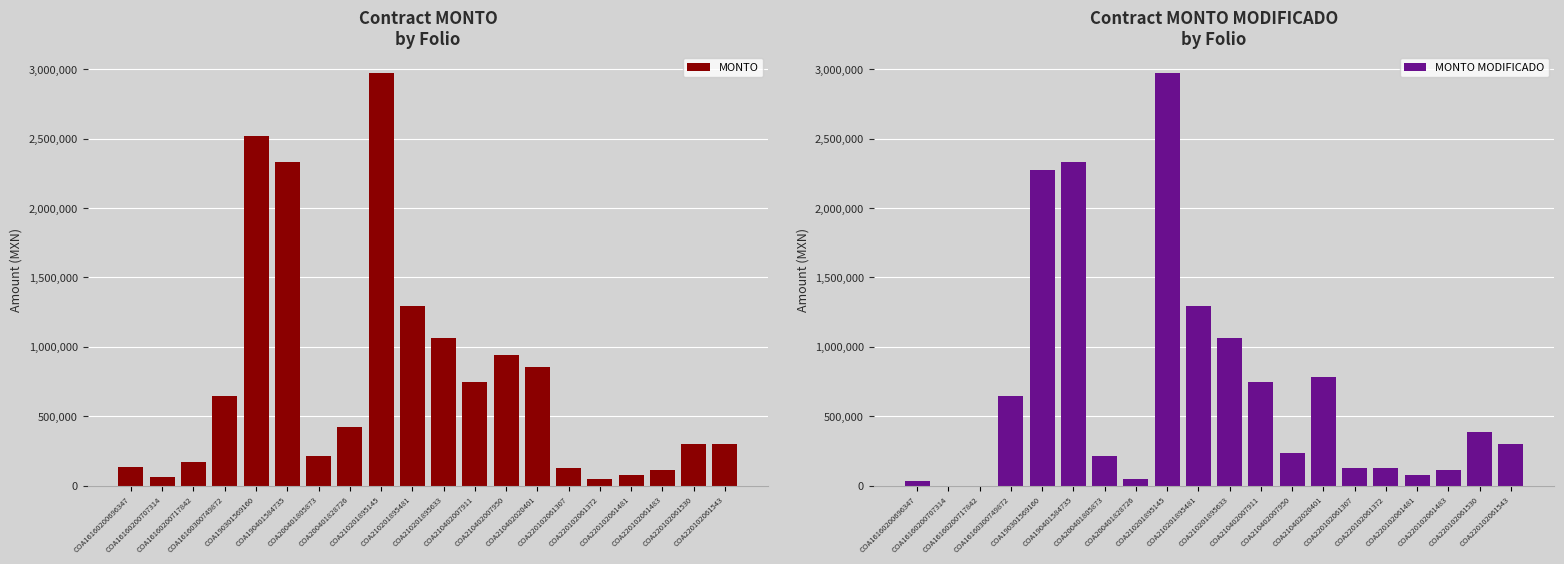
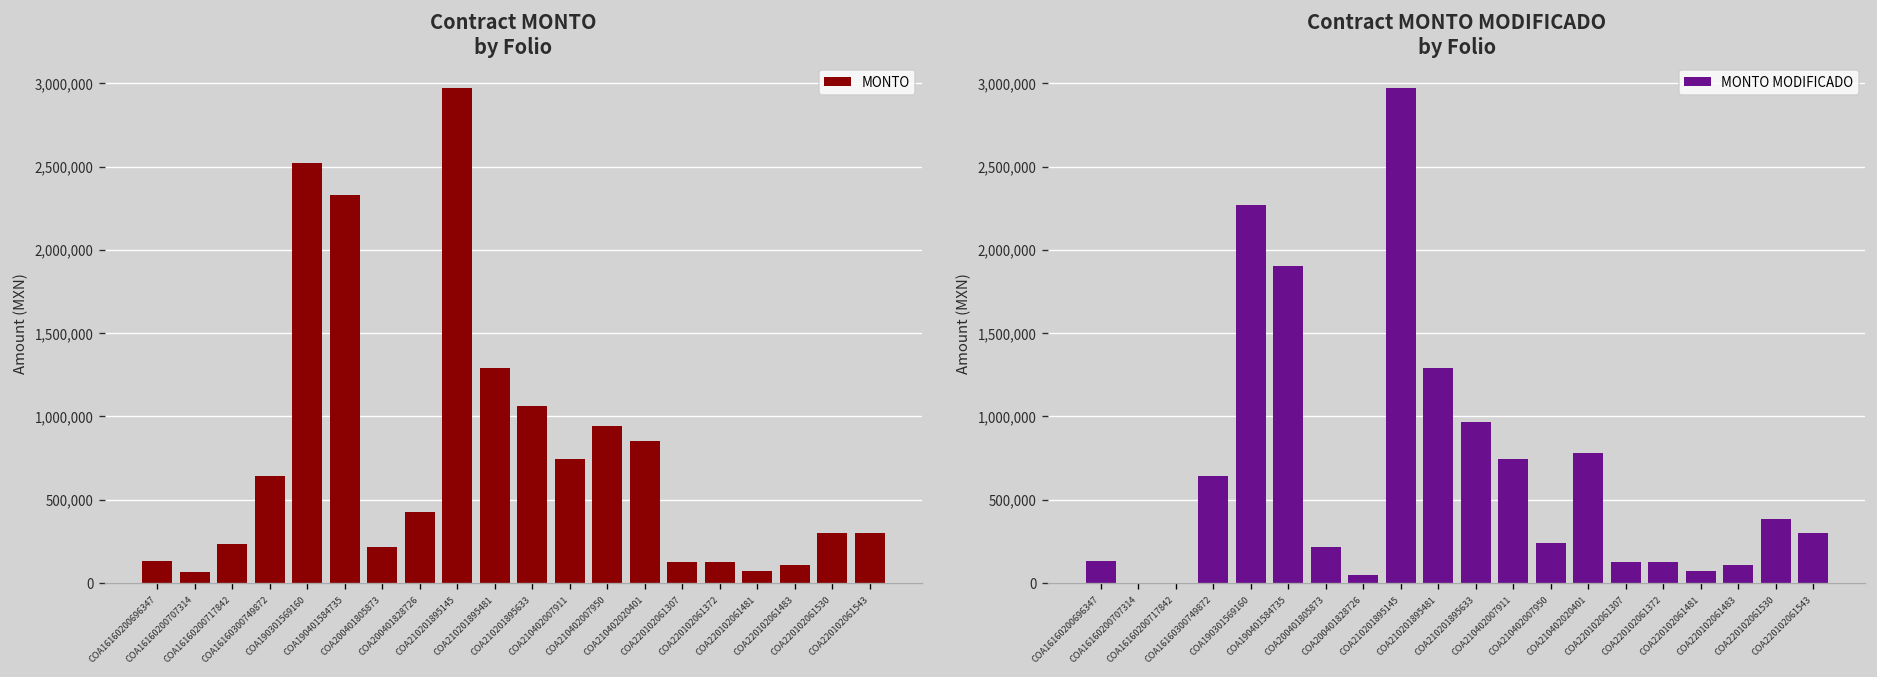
Contract MONTO by Folio, COA16160200717842: 170,000 -> 240,000
Contract MONTO by Folio, COA220102061372: 50,000 -> 120,000
Contract MONTO MODIFICADO by Folio, COA16160200696347: 40,000 -> 130,000
Contract MONTO MODIFICADO by Folio, COA190401584735: 2,330,000 -> 1,900,000
Contract MONTO MODIFICADO by Folio, COA210201895633: 1,060,000 -> 970,000
